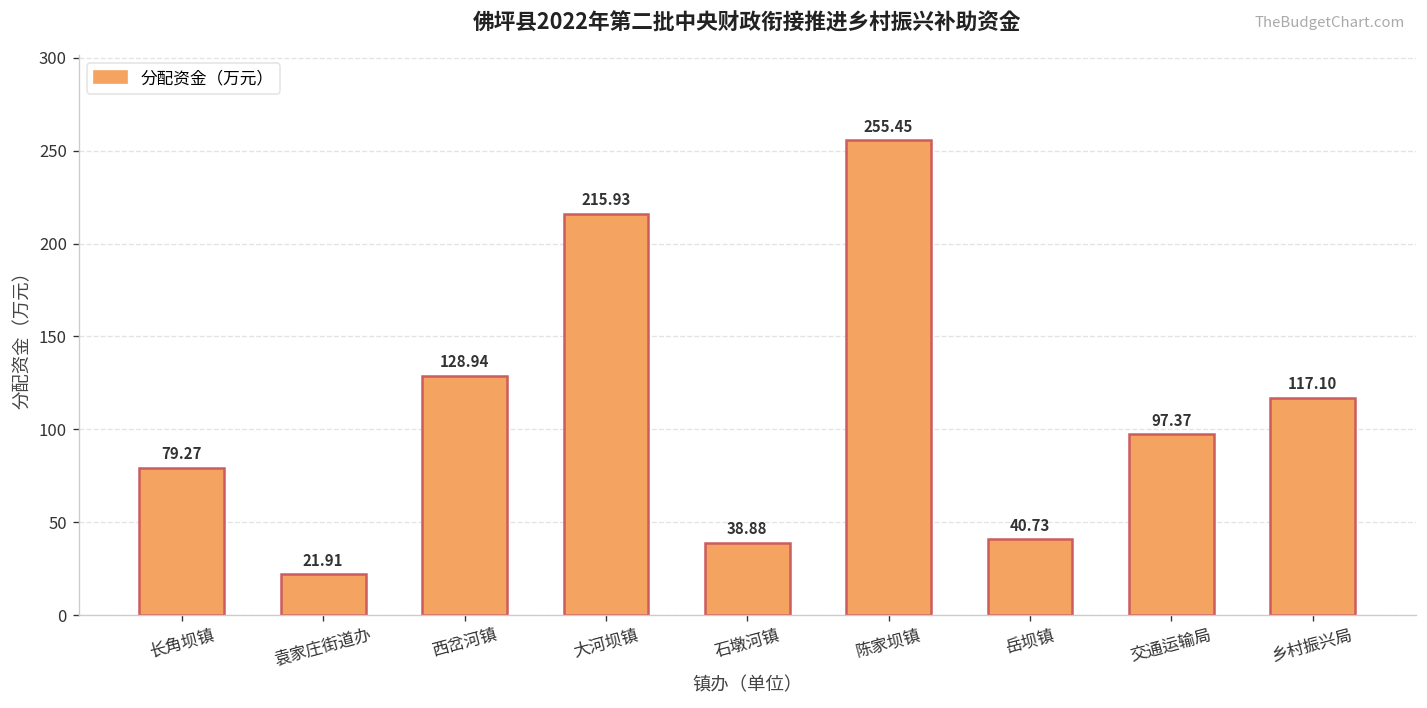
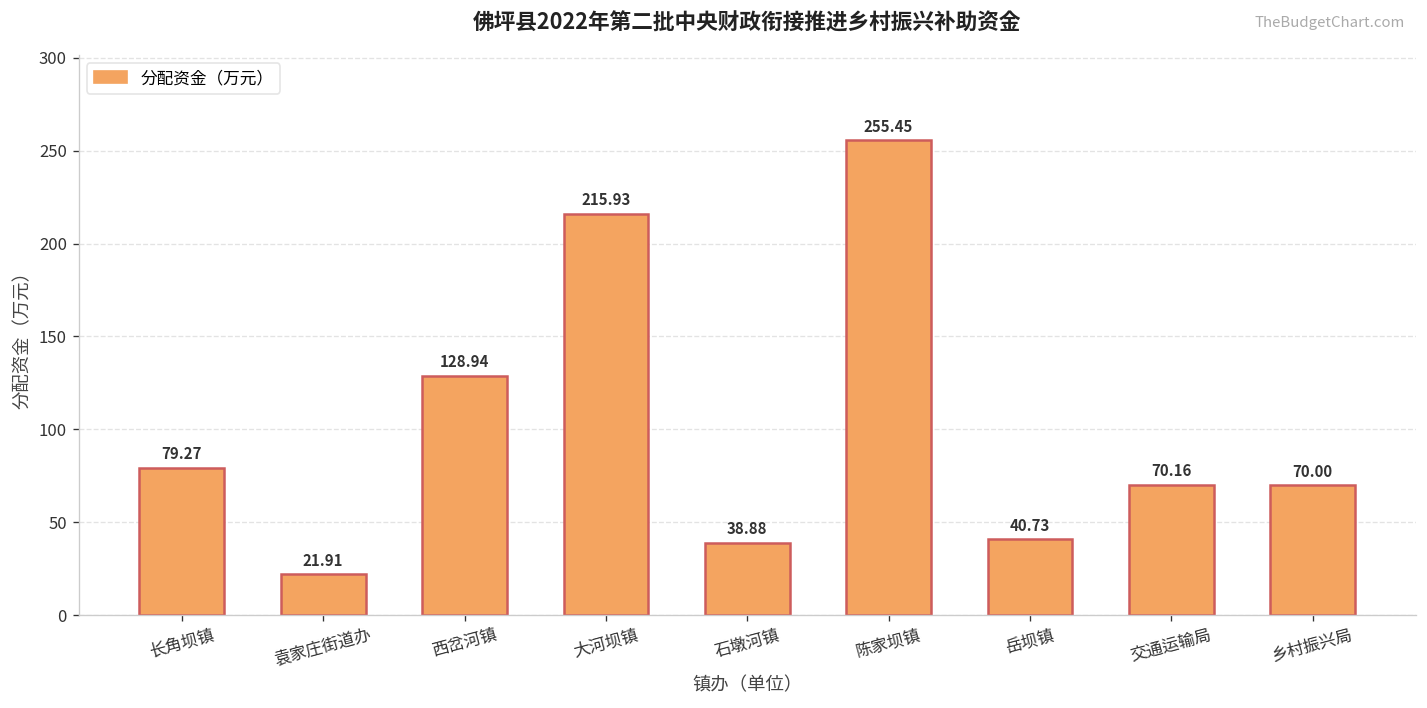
交通运输局: 97.37 -> 70.16
乡村振兴局: 117.10 -> 70.00
